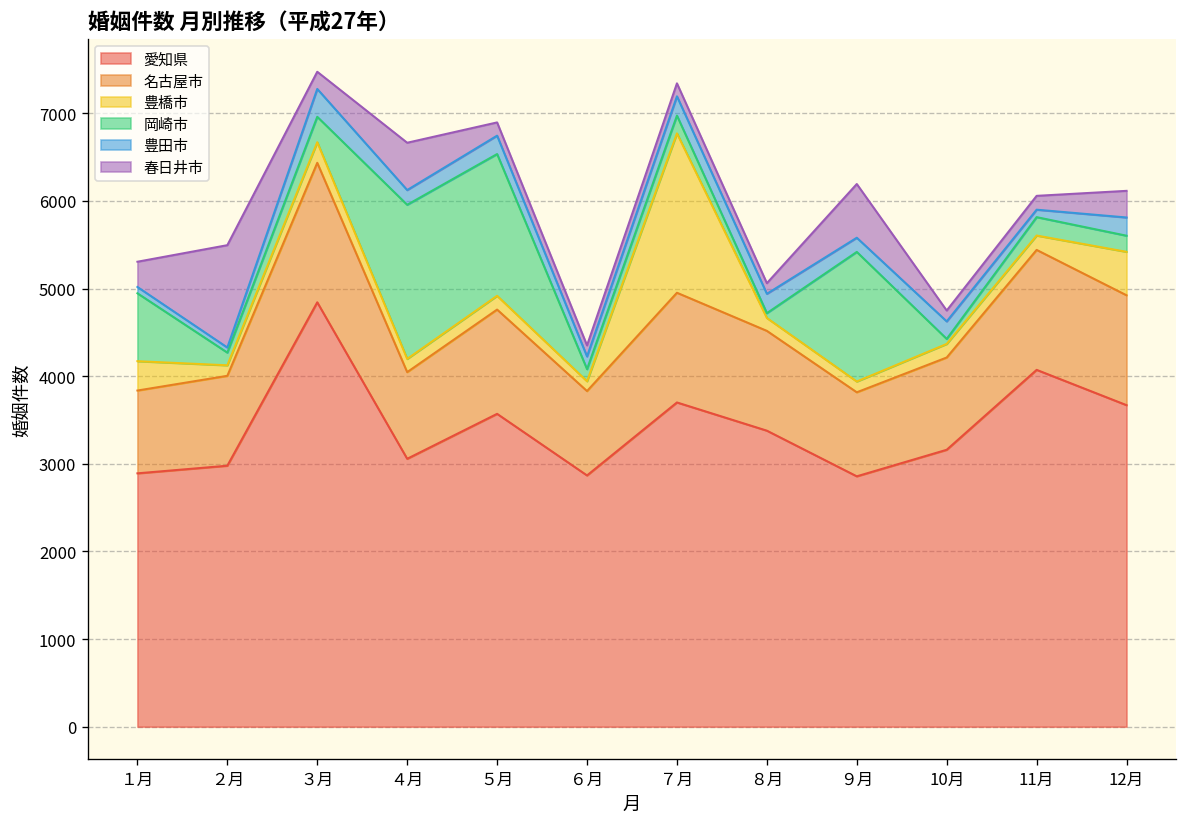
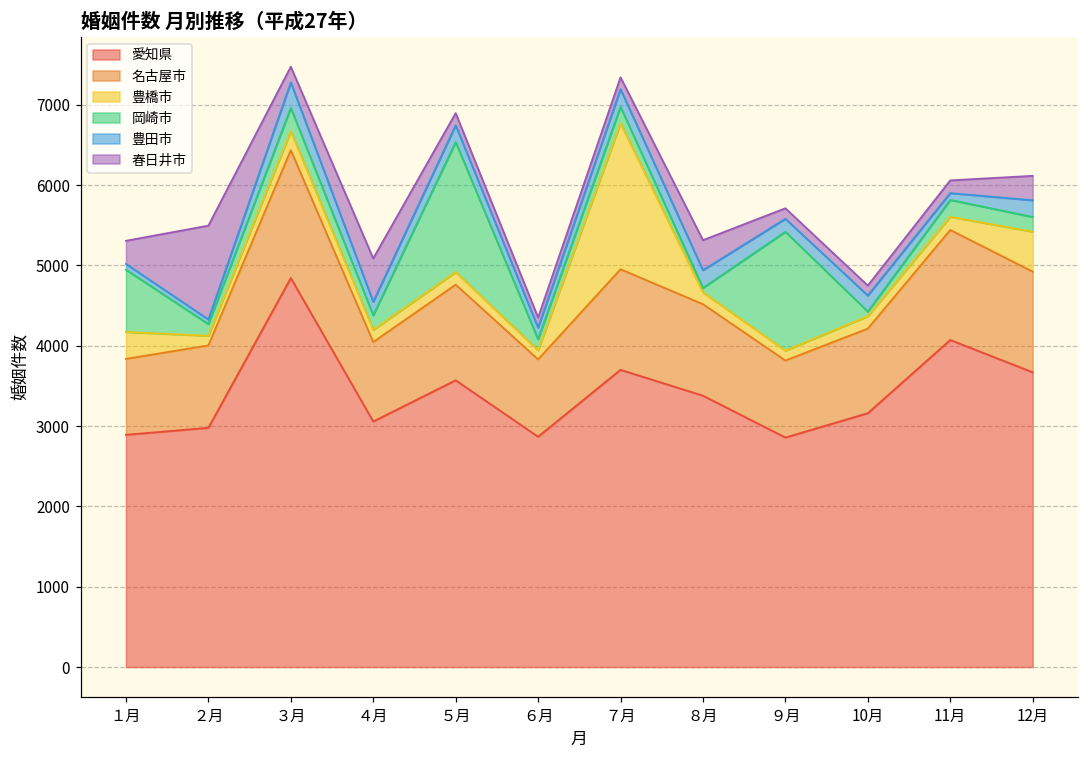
岡崎市, ４月: 1800 -> 200
春日井市, ８月: 100 -> 400
春日井市, ９月: 600 -> 100
